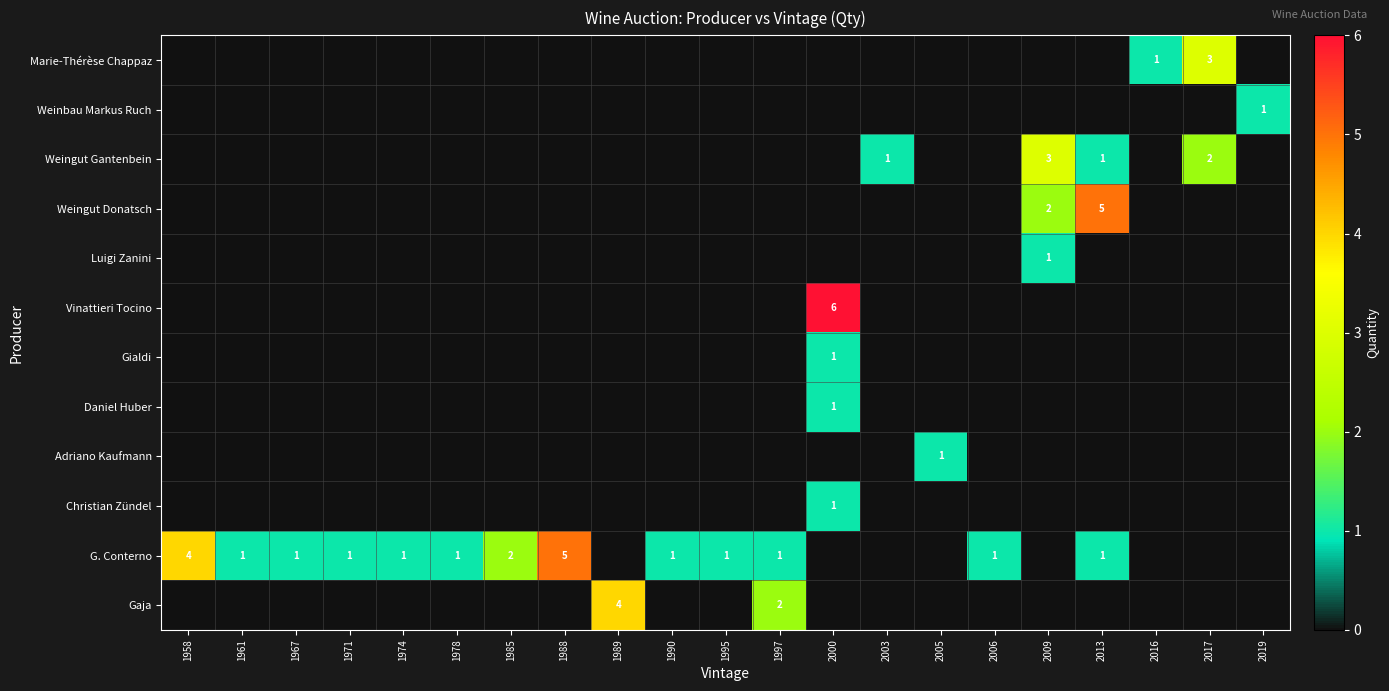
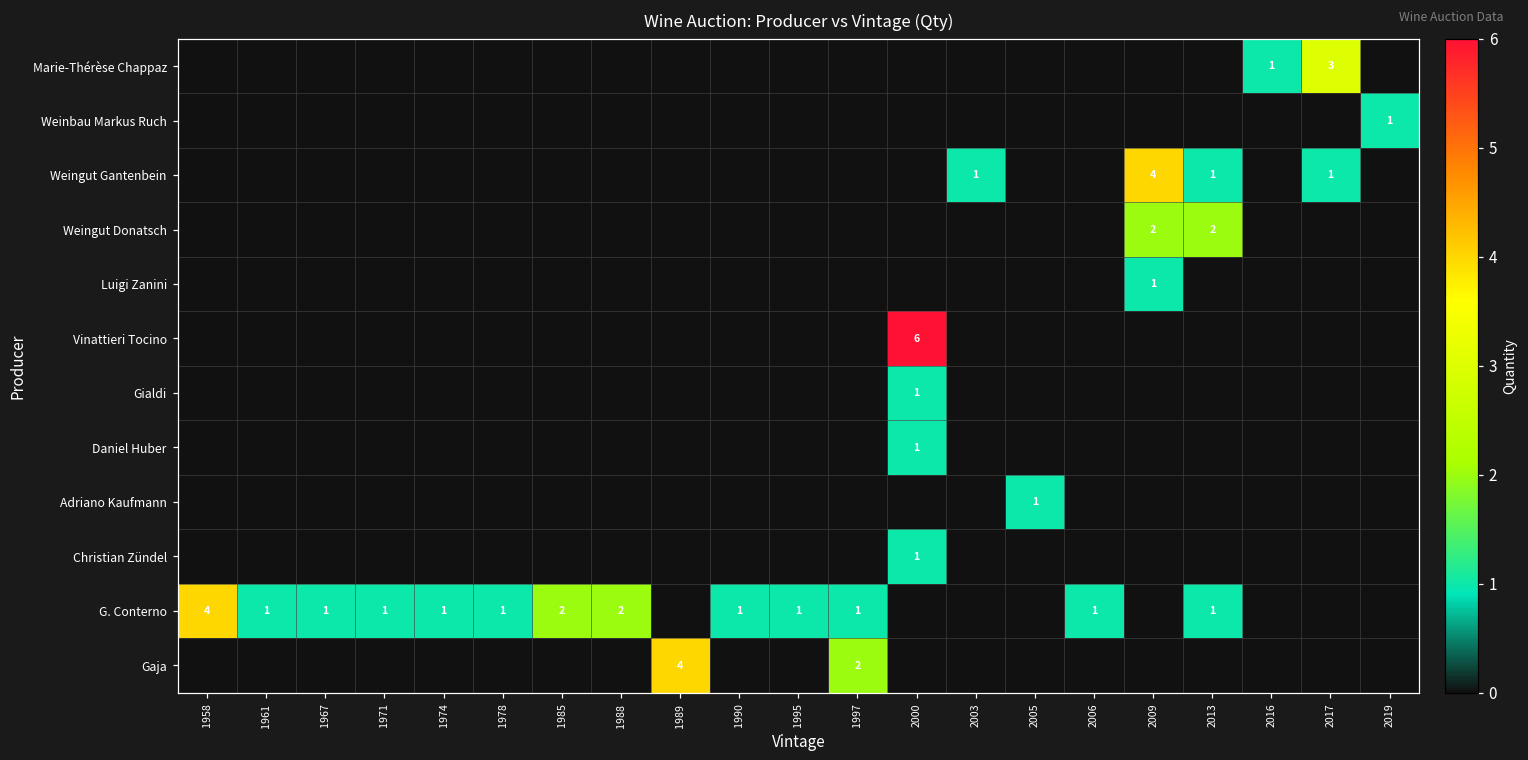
Weingut Gantenbein, 2009: 3 -> 4
Weingut Gantenbein, 2017: 2 -> 1
Weingut Donatsch, 2013: 5 -> 2
G. Conterno, 1988: 5 -> 2
